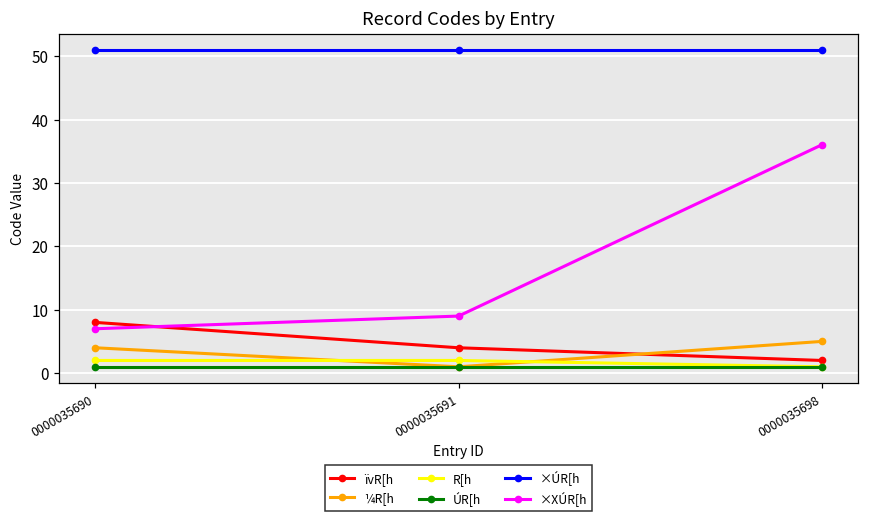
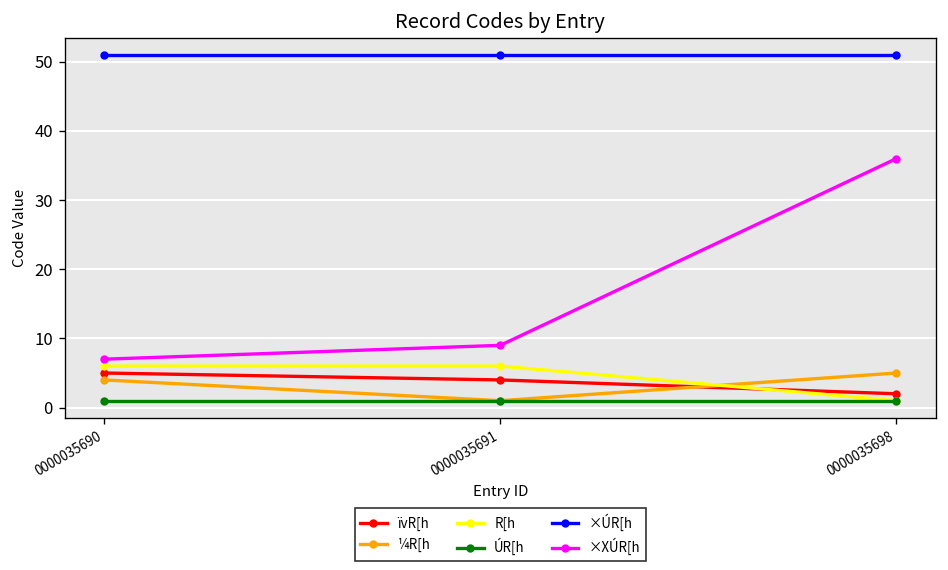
ïvR[h, 0000035690: 8 -> 5
R[h, 0000035690: 2 -> 6
R[h, 0000035691: 2 -> 6
